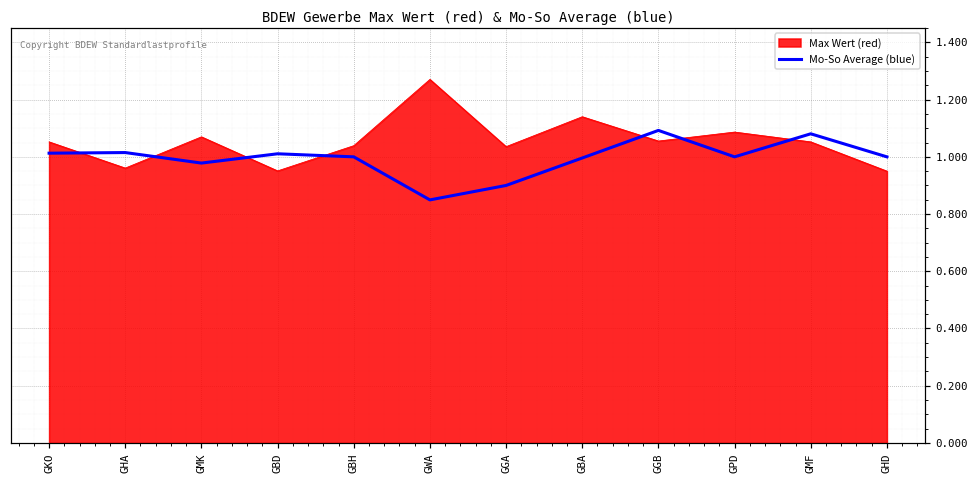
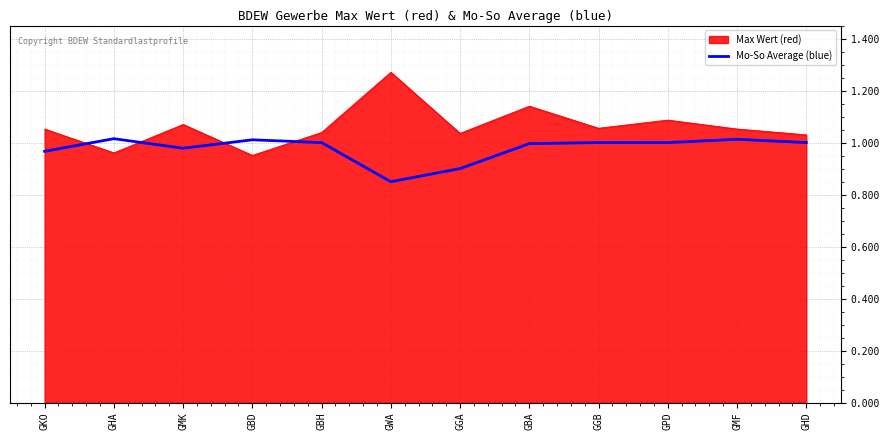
Mo-So Average (blue), GKO: 1.01 -> 0.97
Mo-So Average (blue), GGB: 1.09 -> 1.00
Mo-So Average (blue), GMF: 1.08 -> 1.01
Max Wert (red), GHD: 0.95 -> 1.03
